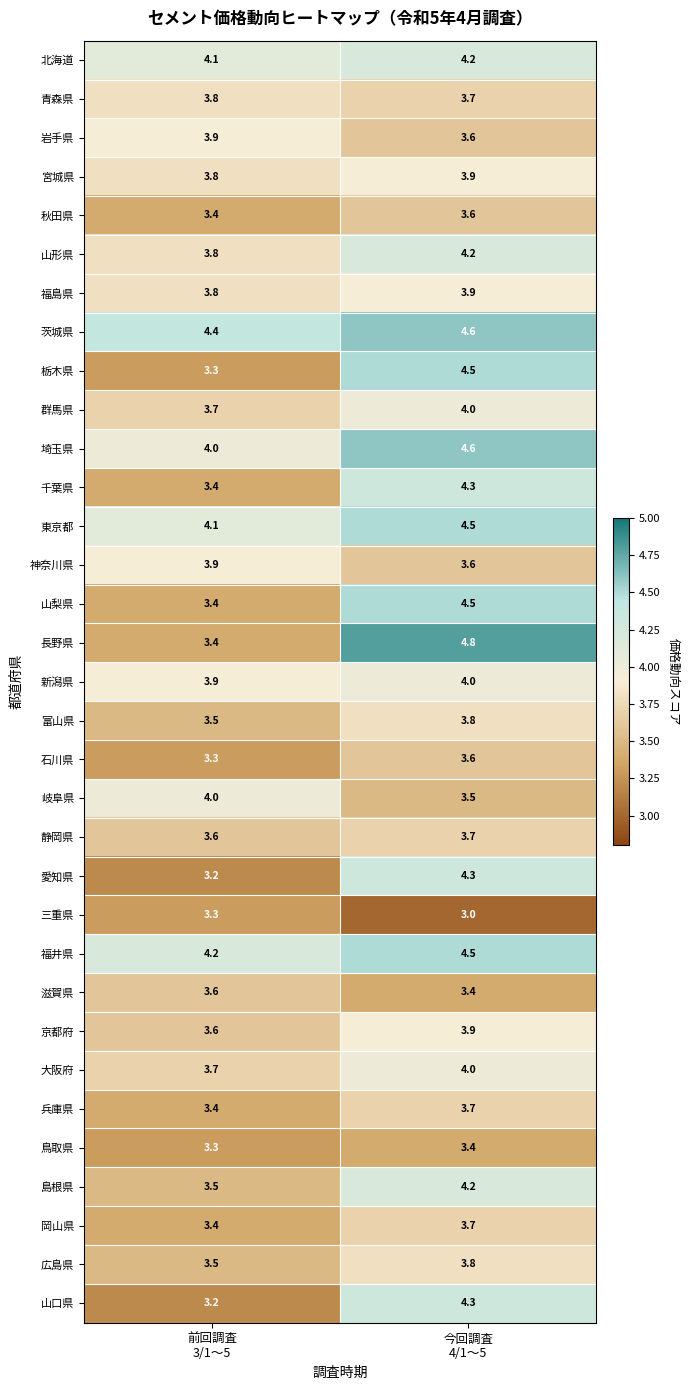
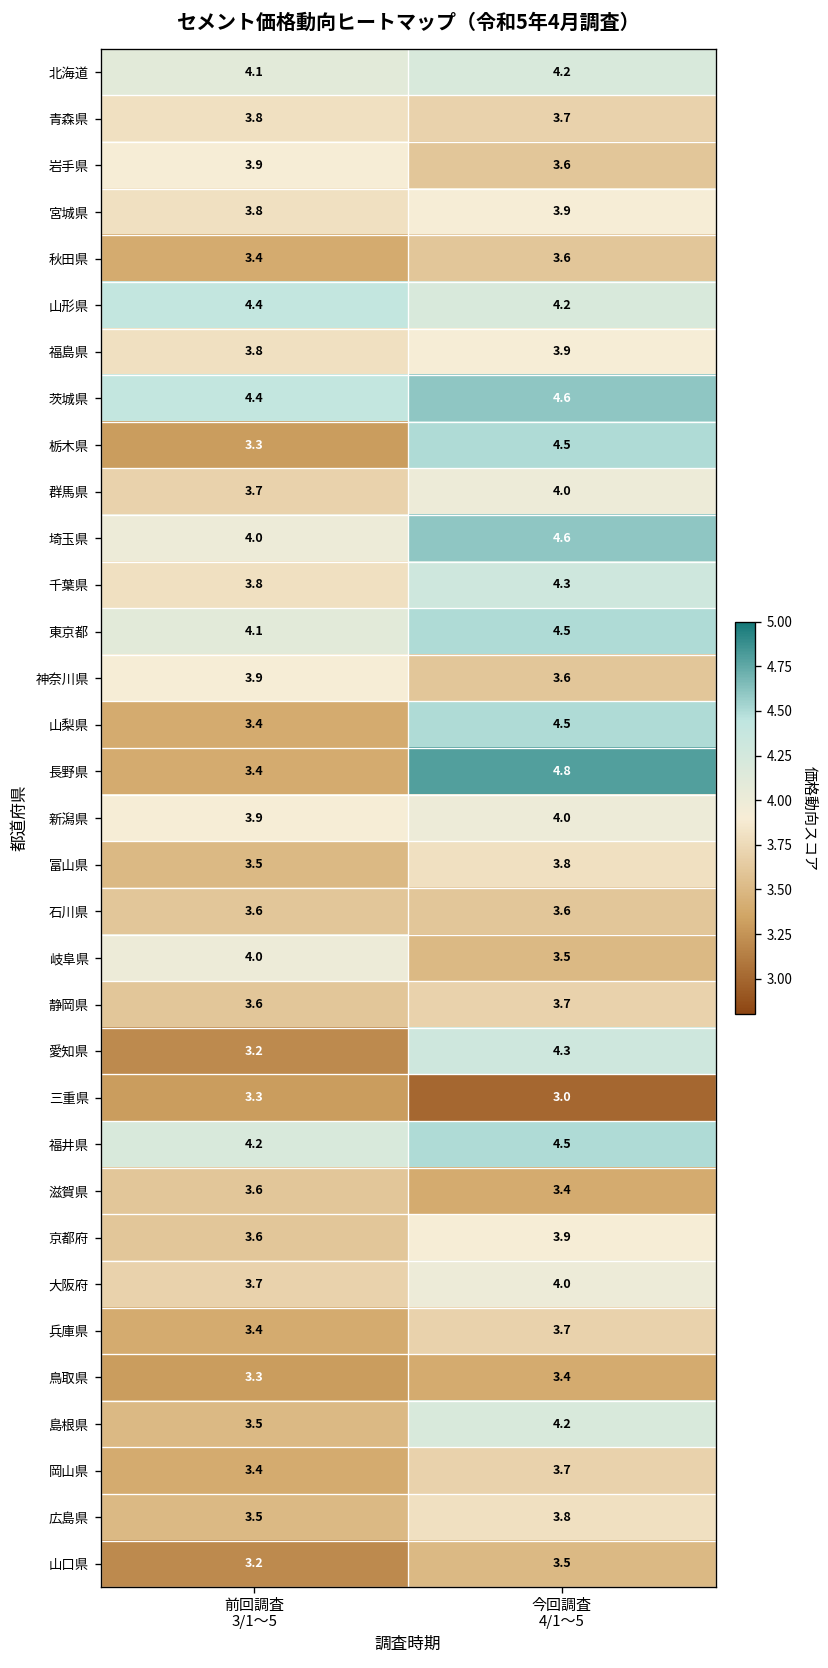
山形県, 前回調査 3/1～5: 3.8 -> 4.4
千葉県, 前回調査 3/1～5: 3.4 -> 3.8
石川県, 前回調査 3/1～5: 3.3 -> 3.6
山口県, 今回調査 4/1～5: 4.3 -> 3.5
